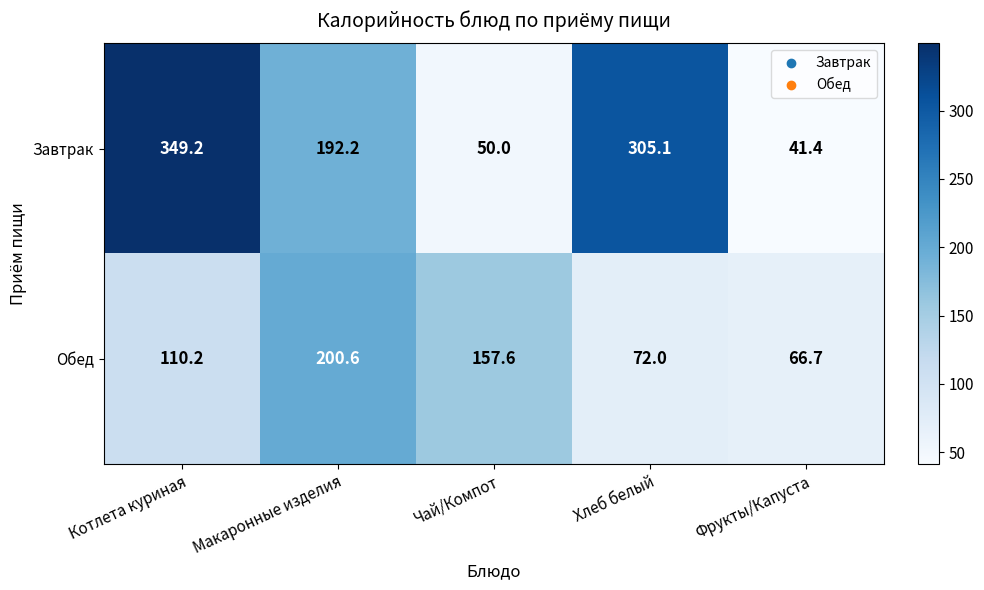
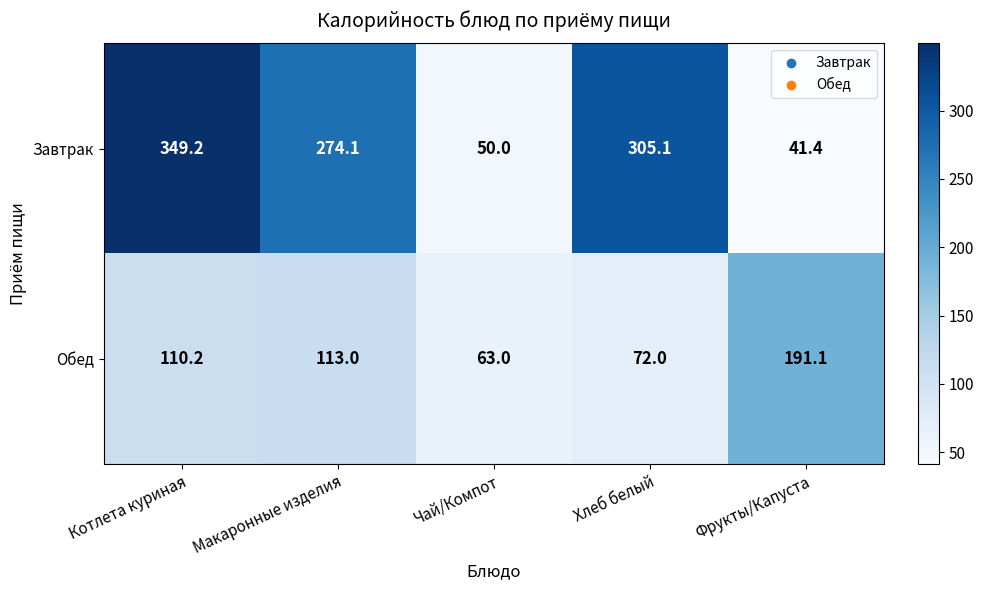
Завтрак, Макаронные изделия: 192.2 -> 274.1
Обед, Макаронные изделия: 200.6 -> 113.0
Обед, Чай/Компот: 157.6 -> 63.0
Обед, Фрукты/Капуста: 66.7 -> 191.1
